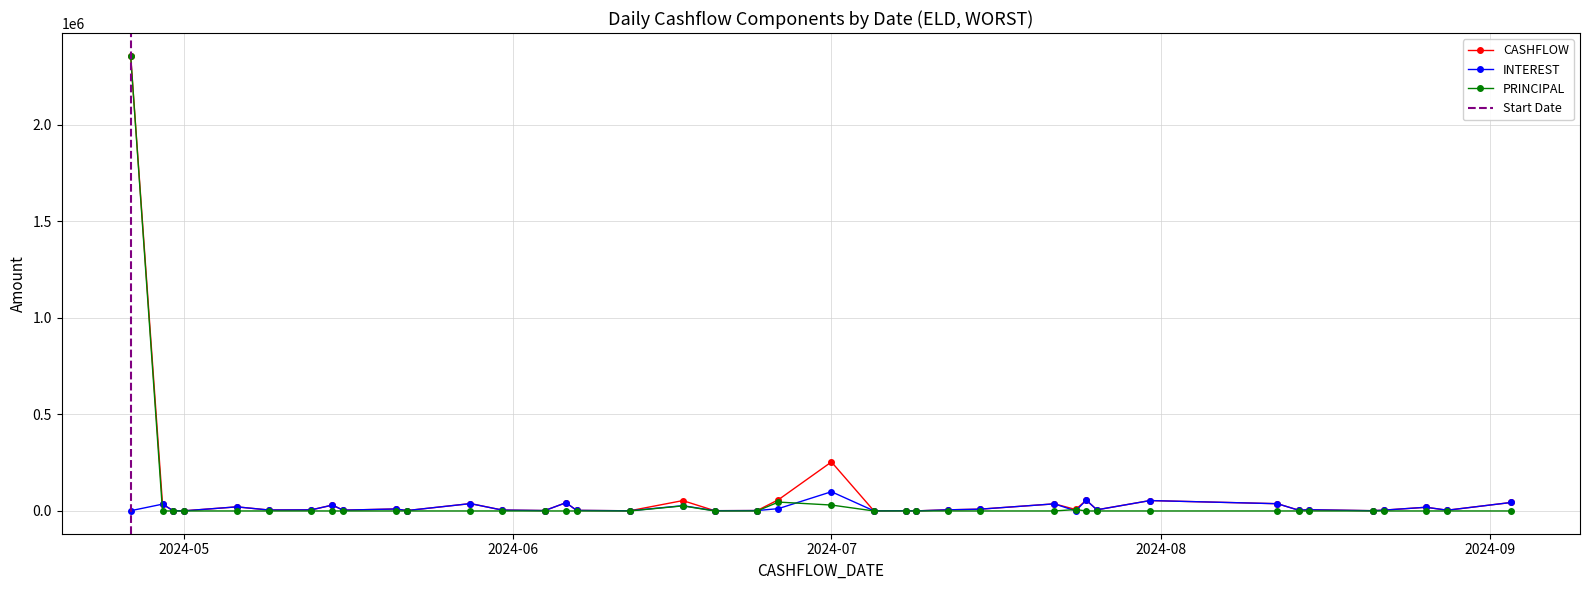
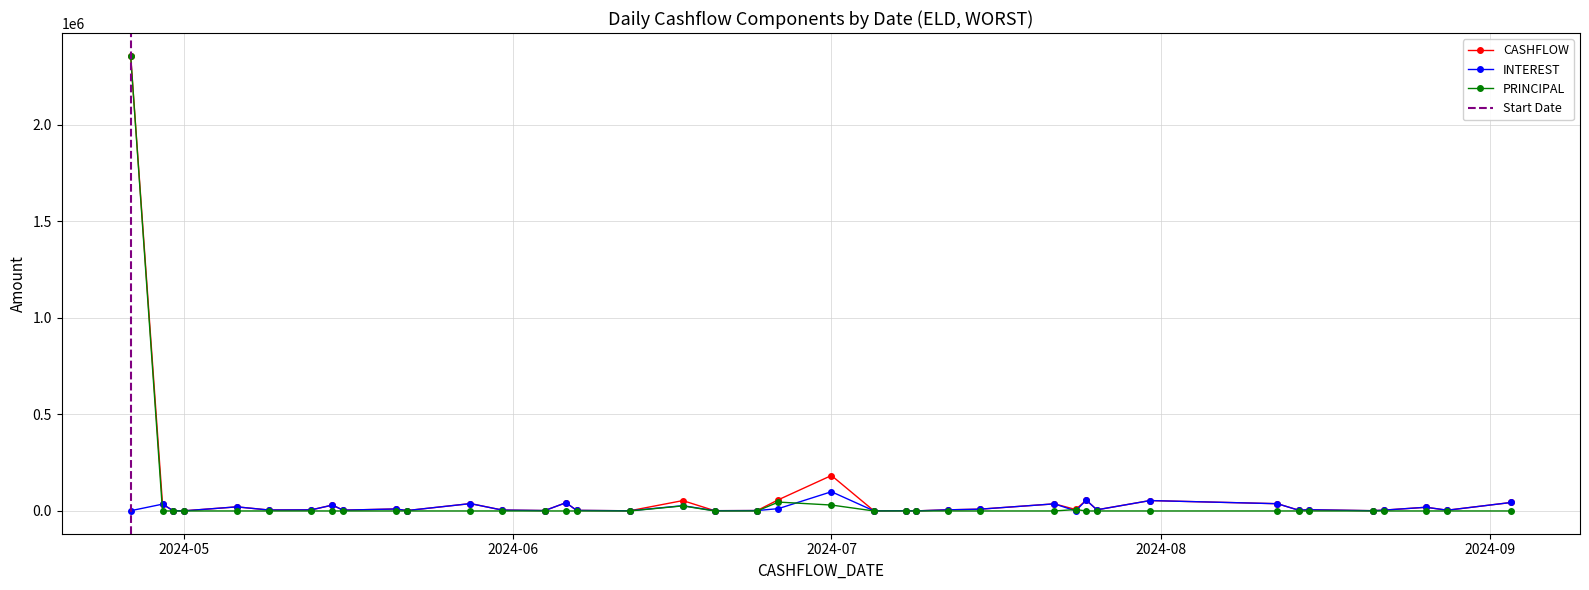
CASHFLOW, 2024-07: 250000 -> 180000
